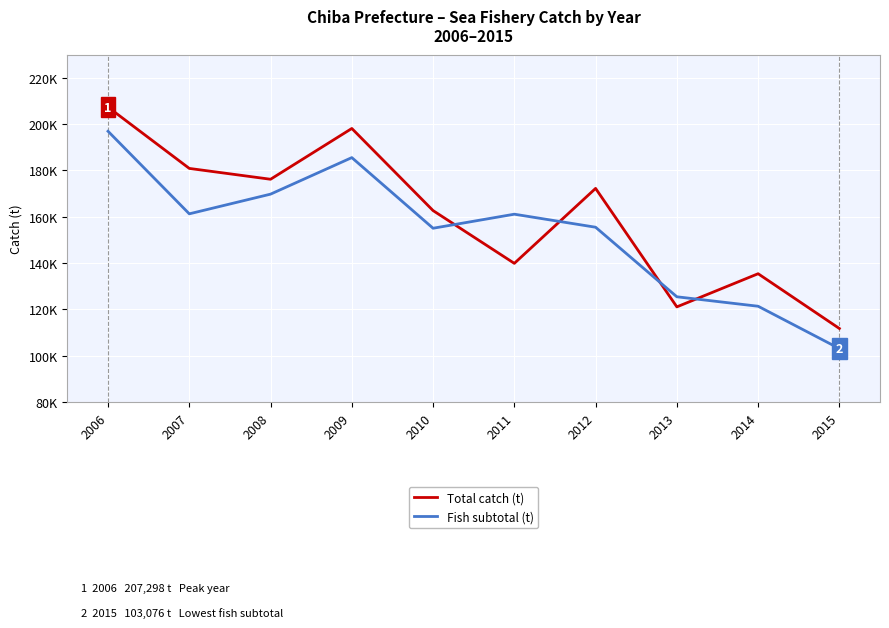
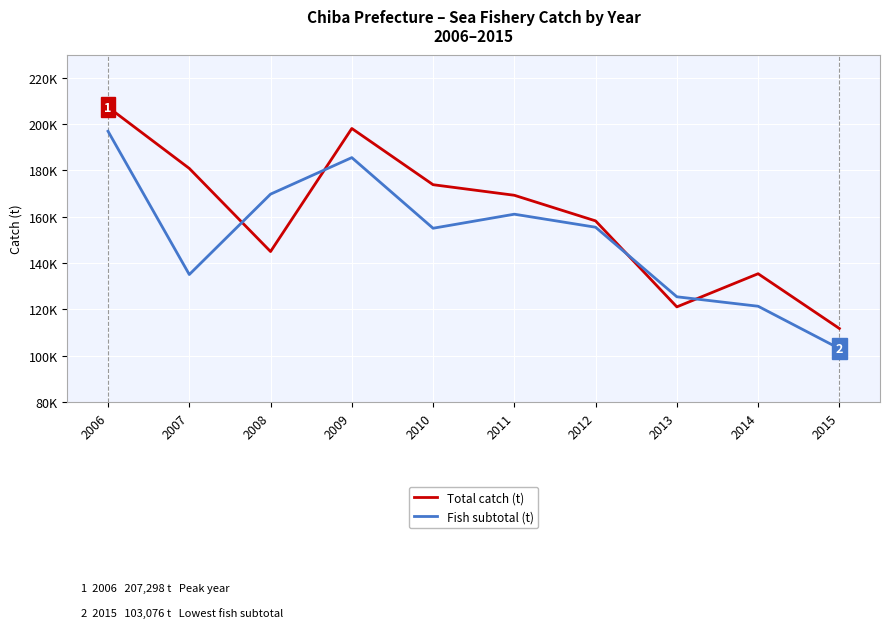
Fish subtotal (t), 2007: 161000 -> 135000
Total catch (t), 2008: 176000 -> 145000
Total catch (t), 2010: 163000 -> 174000
Total catch (t), 2011: 140000 -> 169000
Total catch (t), 2012: 172000 -> 158000
